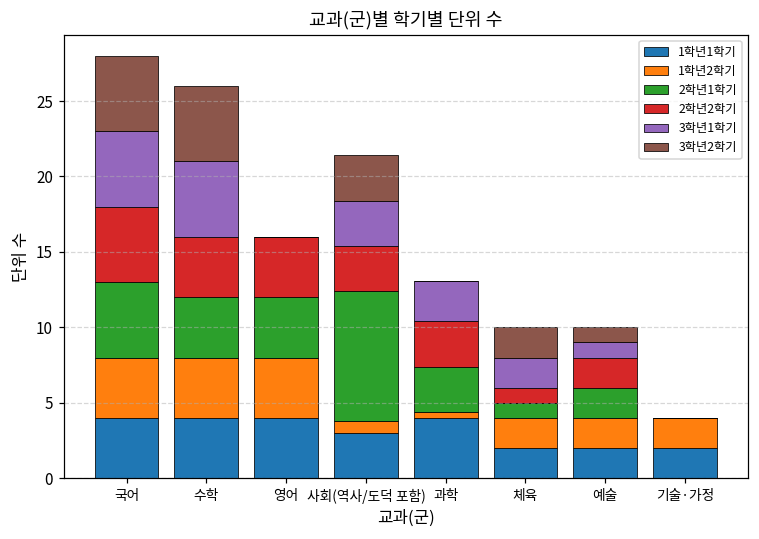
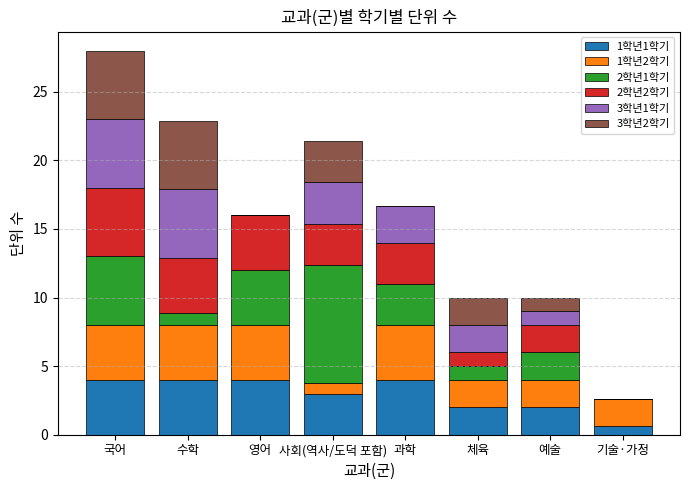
2학년1학기, 수학: 4.0 -> 0.9
1학년2학기, 과학: 0.4 -> 4.0
1학년1학기, 기술·가정: 2.0 -> 0.6
